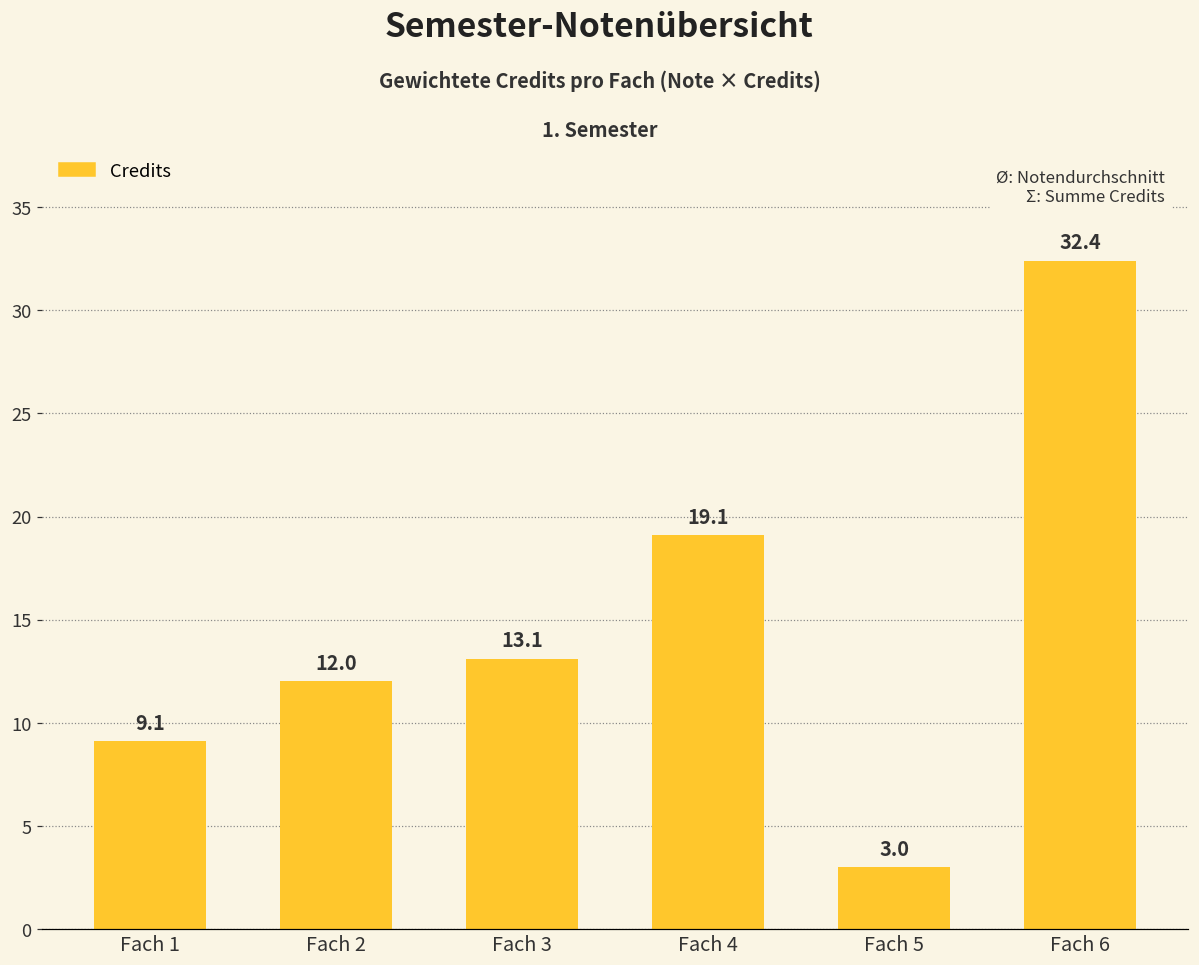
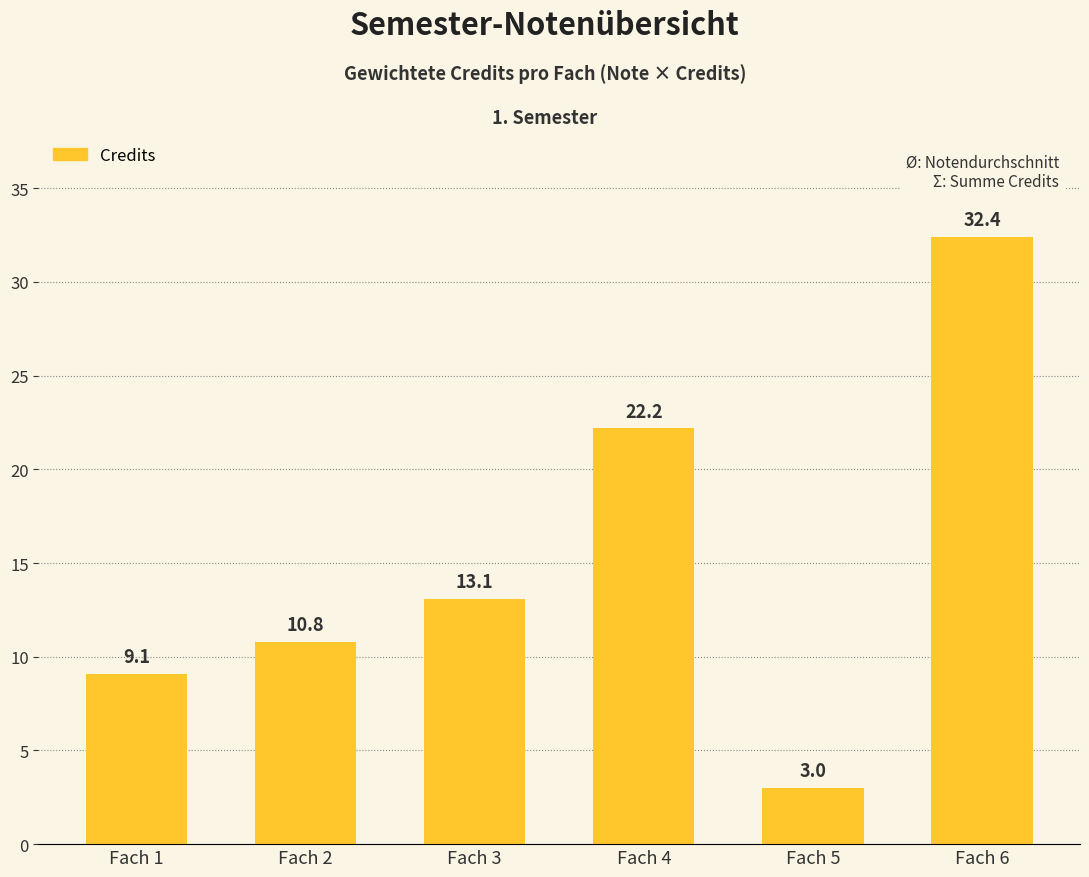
Fach 2: 12.0 -> 10.8
Fach 4: 19.1 -> 22.2
